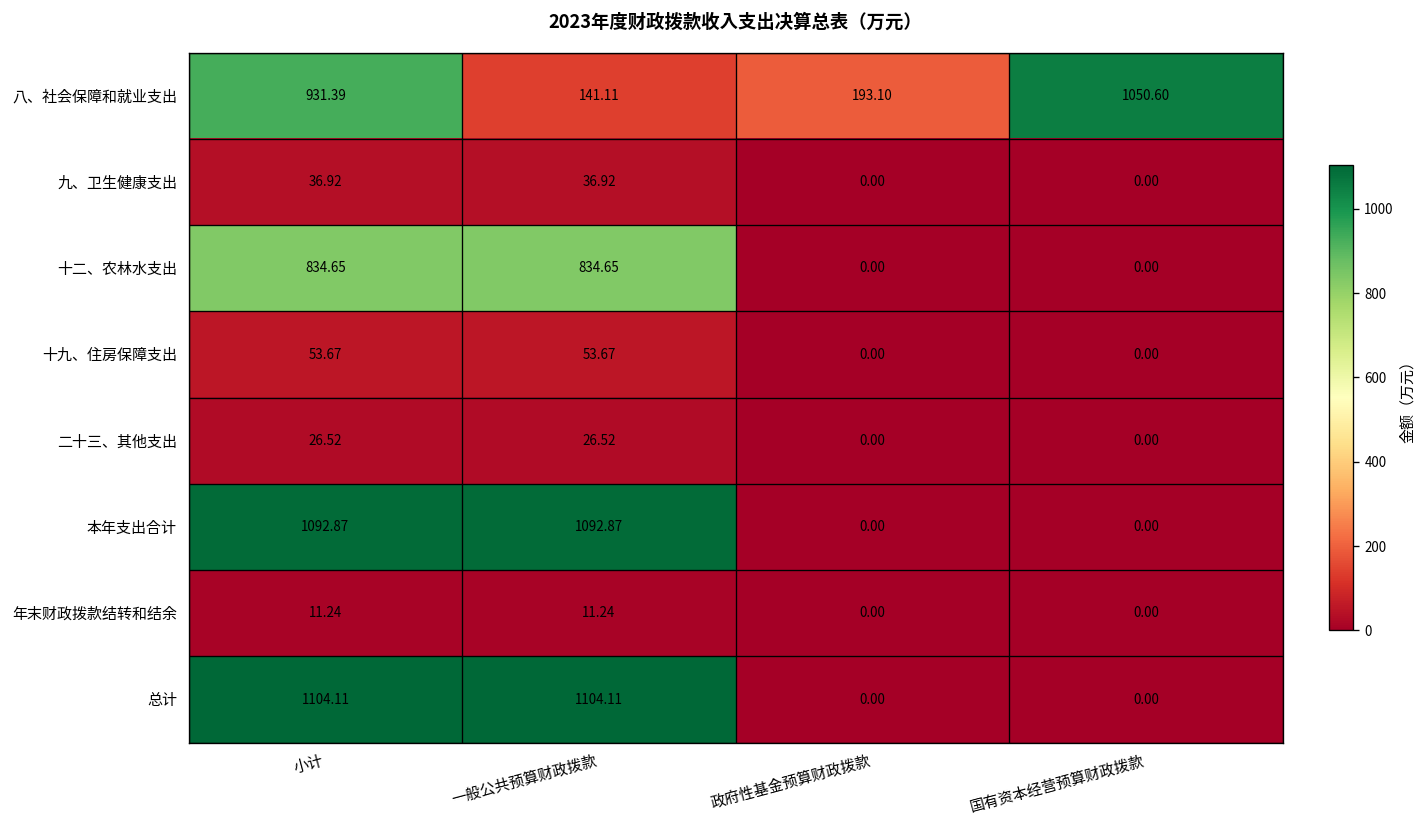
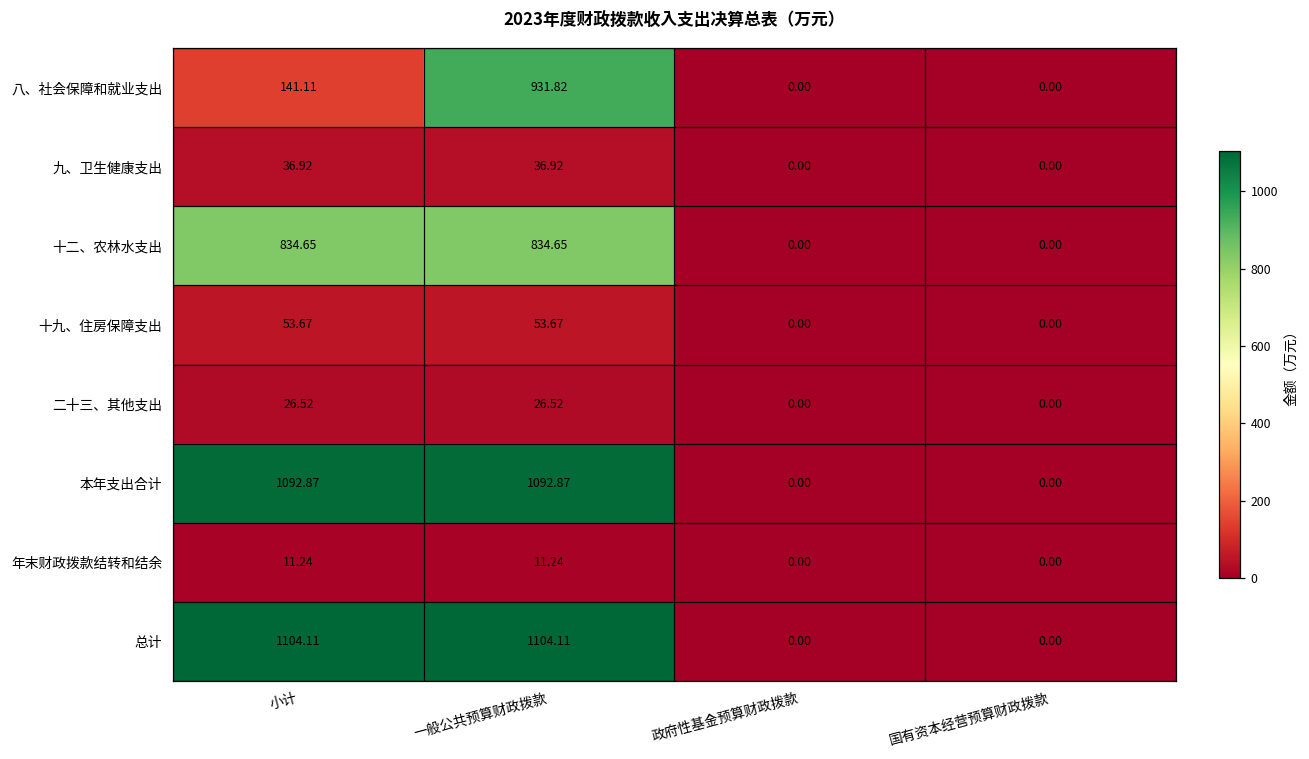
八、社会保障和就业支出, 小计: 931.39 -> 141.11
八、社会保障和就业支出, 一般公共预算财政拨款: 141.11 -> 931.82
八、社会保障和就业支出, 政府性基金预算财政拨款: 193.10 -> 0.00
八、社会保障和就业支出, 国有资本经营预算财政拨款: 1050.60 -> 0.00
